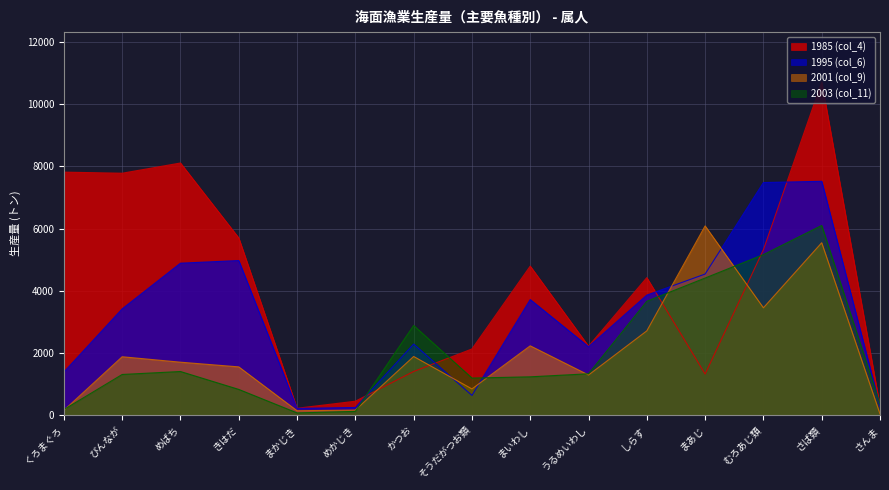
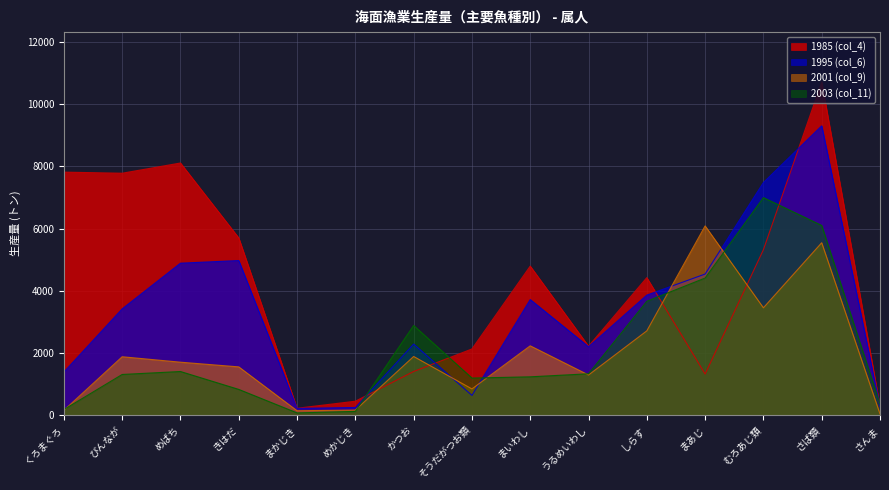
2003 (col_11), むろあじ類: 5200 -> 7000
1995 (col_6), さば類: 7500 -> 9300
